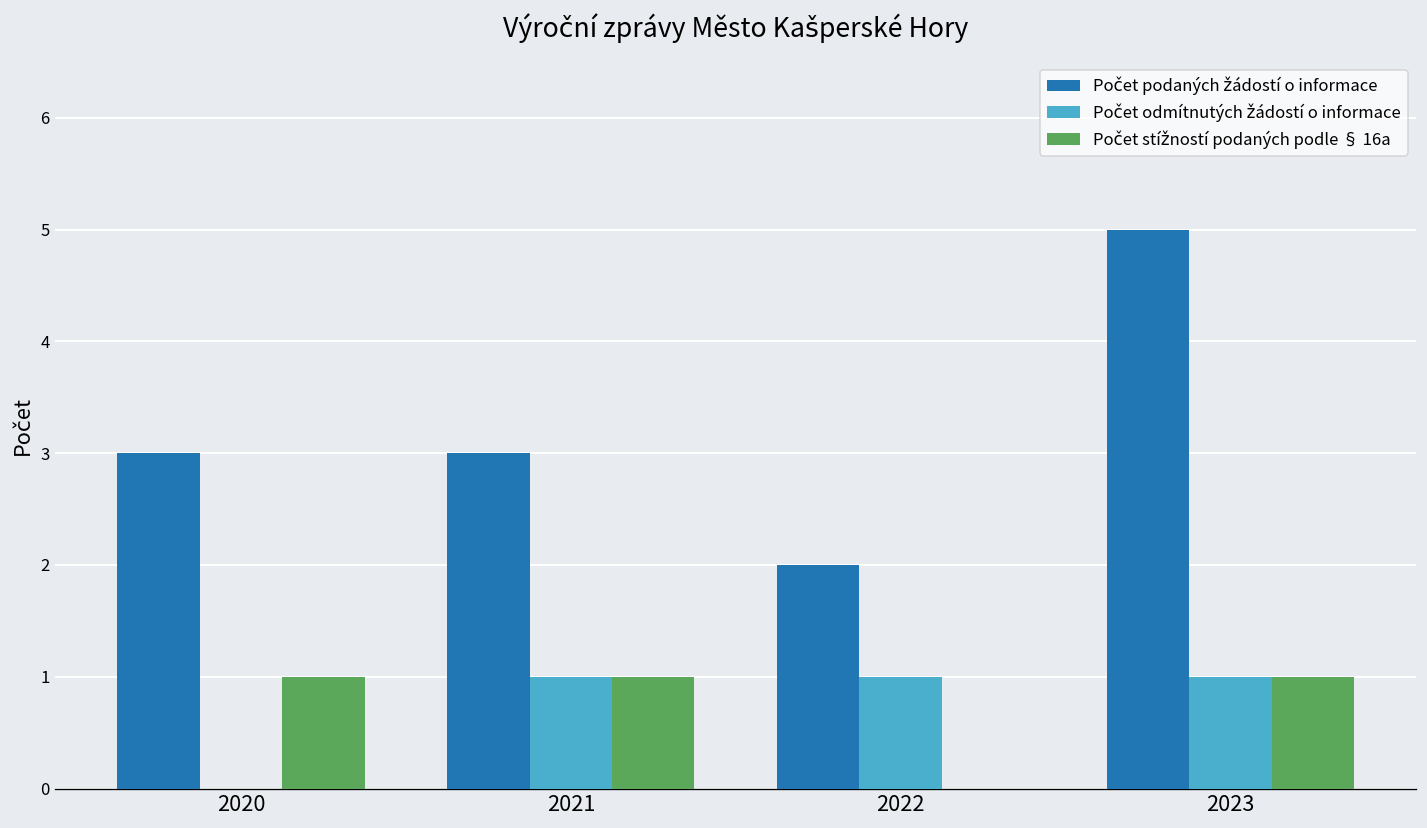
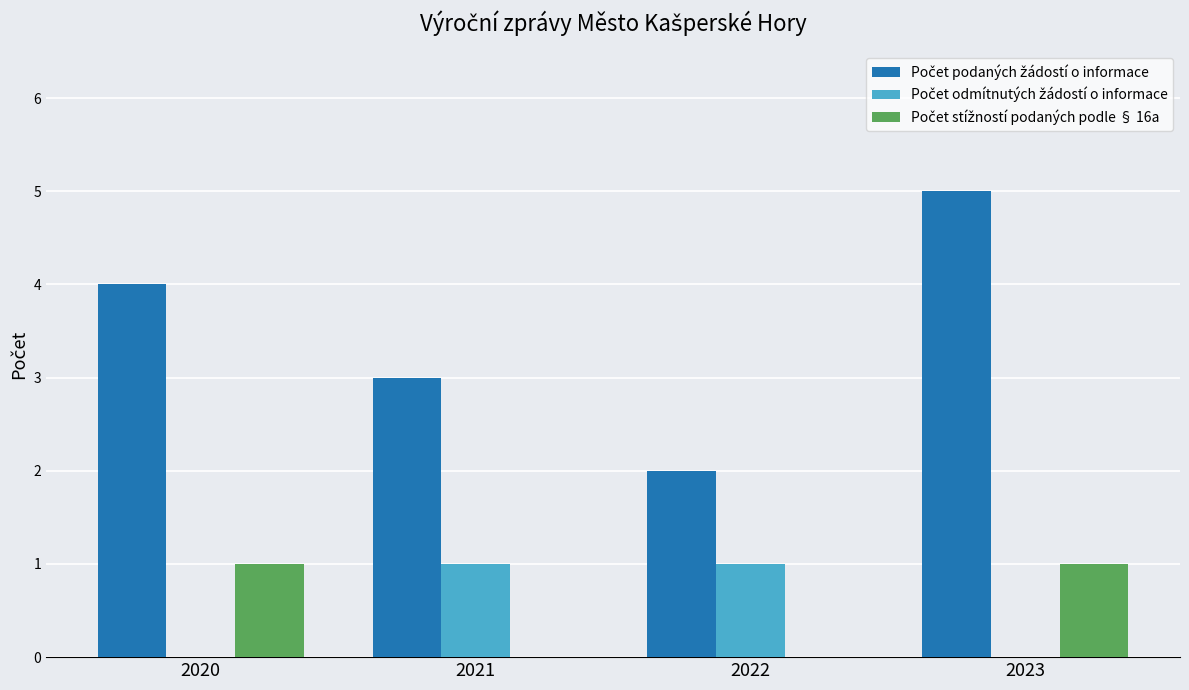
Počet podaných žádostí o informace, 2020: 3 -> 4
Počet stížností podaných podle § 16a, 2021: 1 -> 0
Počet odmítnutých žádostí o informace, 2023: 1 -> 0
